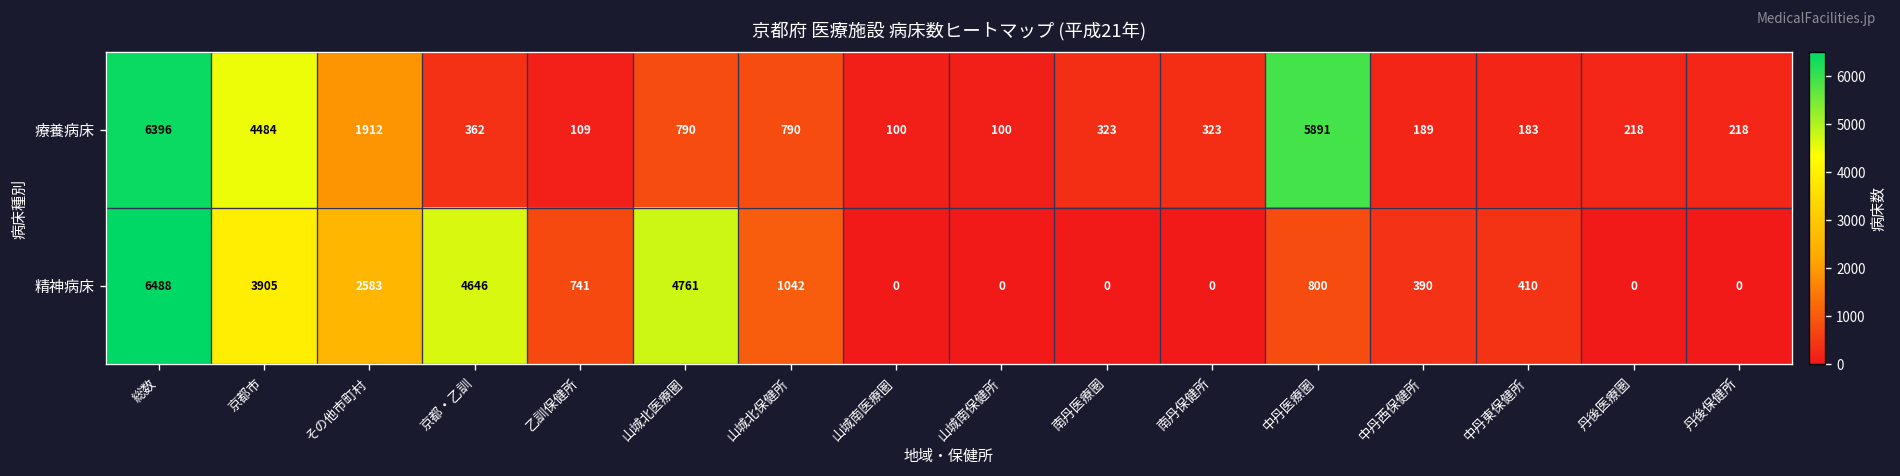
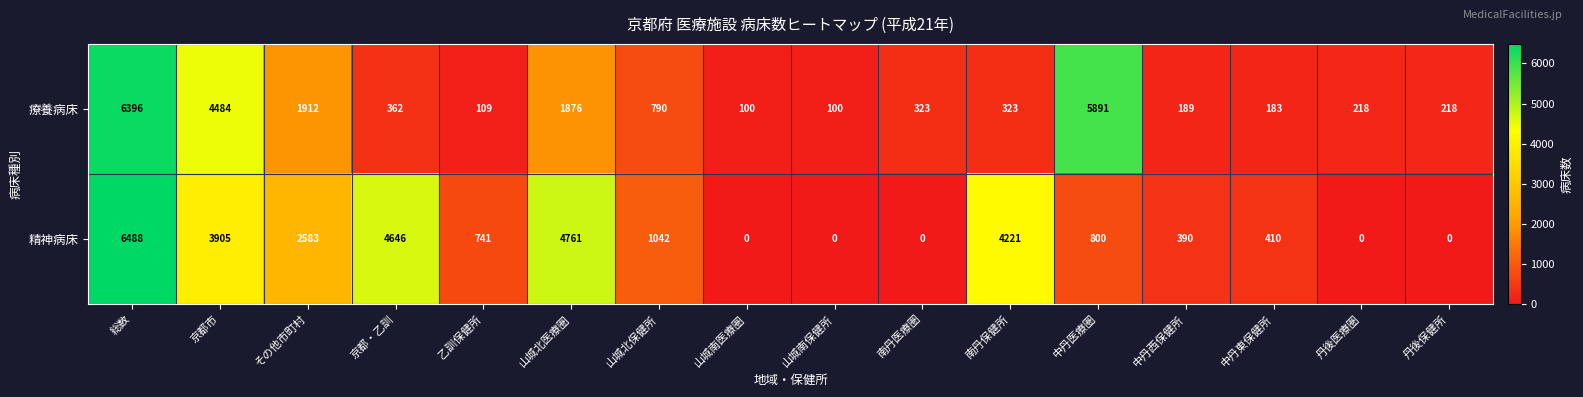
療養病床, 山城北医療圏: 790 -> 1876
精神病床, 南丹保健所: 0 -> 4221
